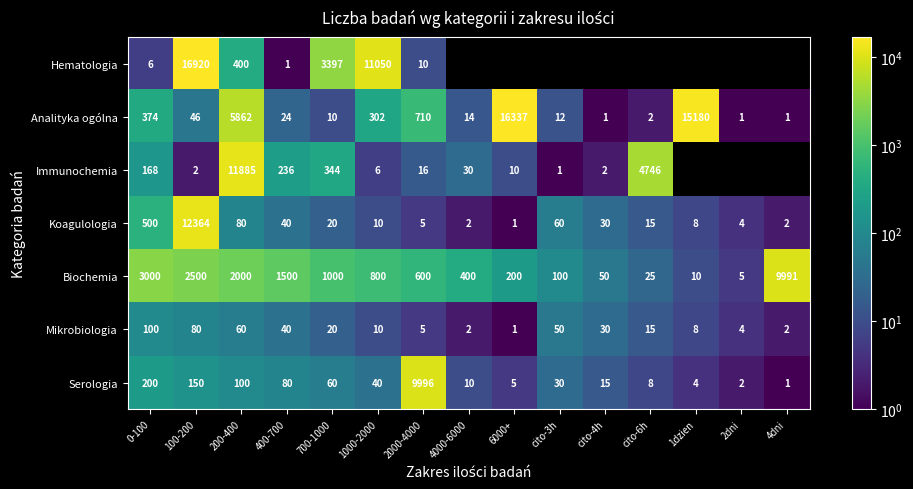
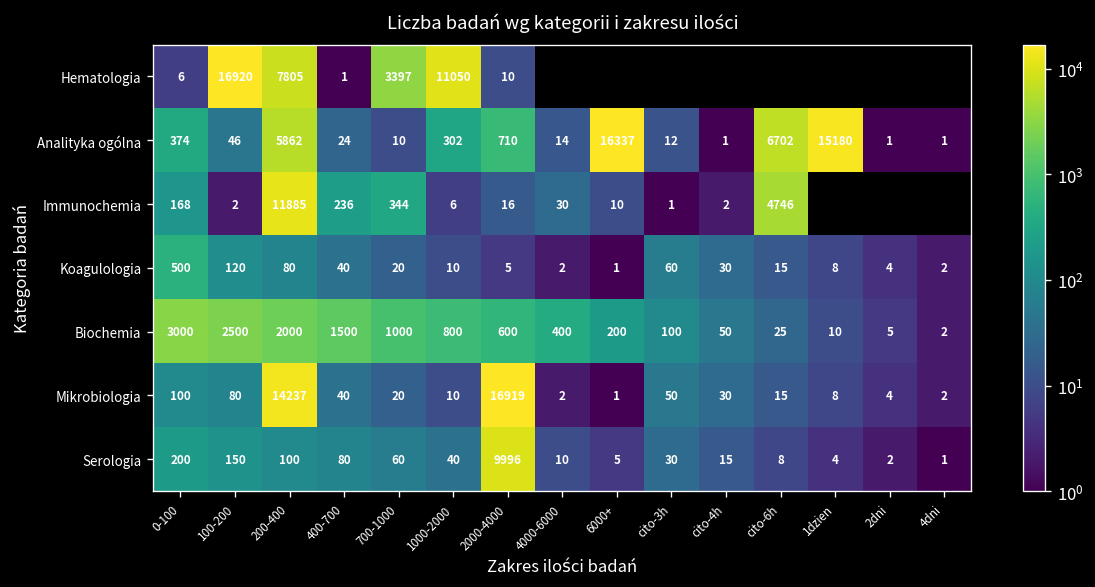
Hematologia, 200-400: 400 -> 7805
Analityka ogólna, cito-6h: 2 -> 6702
Koagulologia, 100-200: 12364 -> 120
Biochemia, 4dni: 9991 -> 2
Mikrobiologia, 200-400: 60 -> 14237
Mikrobiologia, 2000-4000: 5 -> 16919
